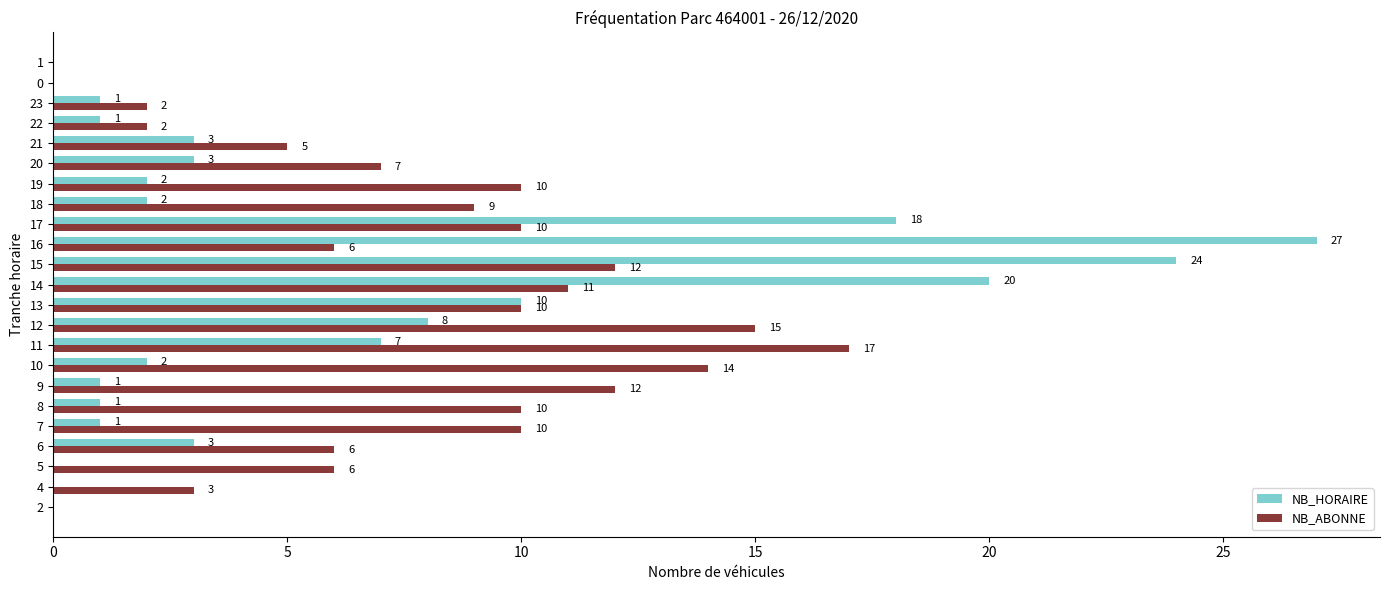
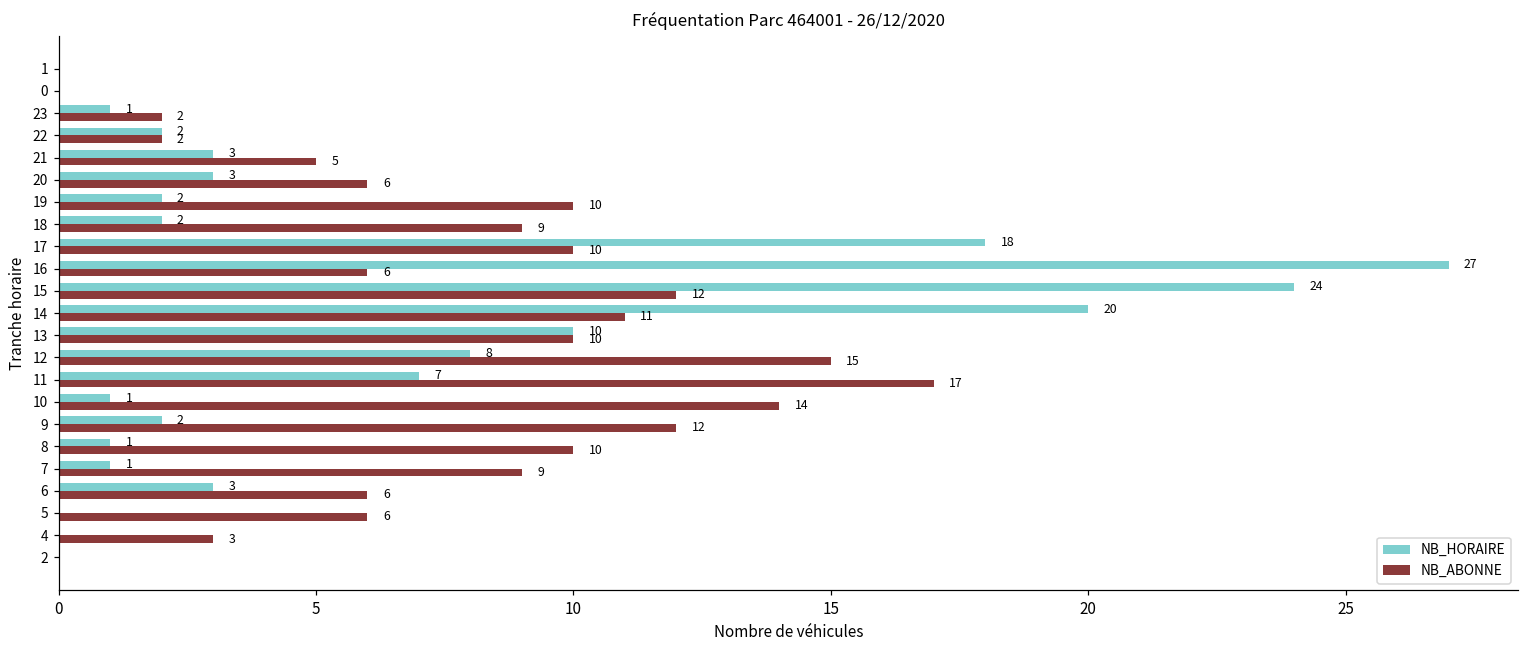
NB_HORAIRE, 22: 1 -> 2
NB_ABONNE, 20: 7 -> 6
NB_HORAIRE, 10: 2 -> 1
NB_HORAIRE, 9: 1 -> 2
NB_ABONNE, 7: 10 -> 9
